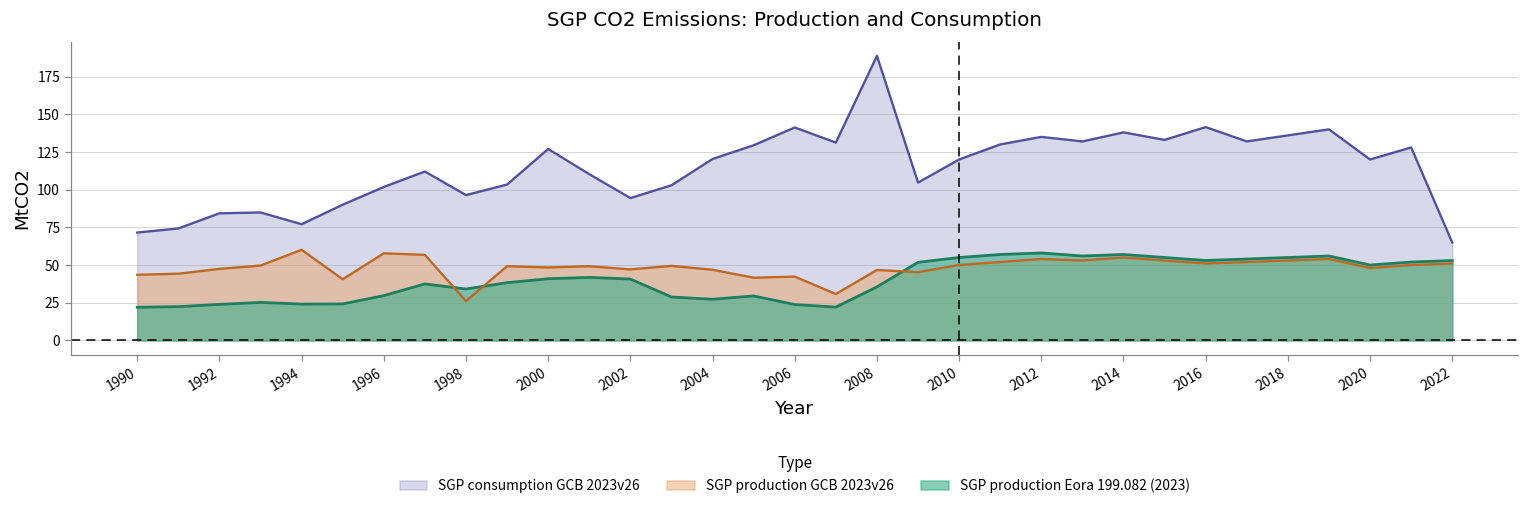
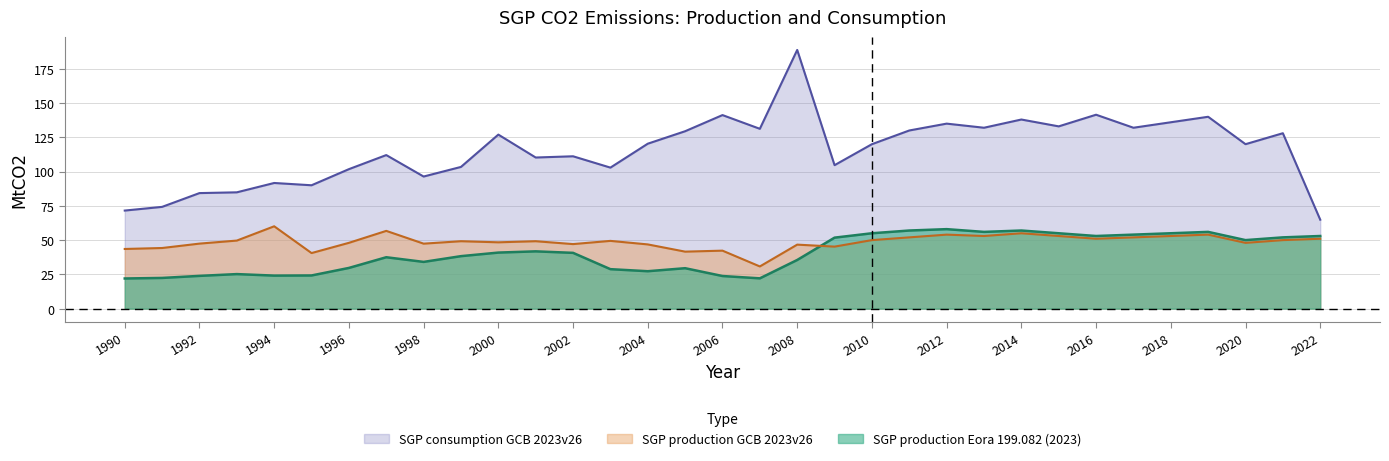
SGP consumption GCB 2023v26, 1994: 77 -> 92
SGP production GCB 2023v26, 1996: 58 -> 48
SGP production GCB 2023v26, 1998: 26 -> 47
SGP consumption GCB 2023v26, 2002: 94 -> 111
